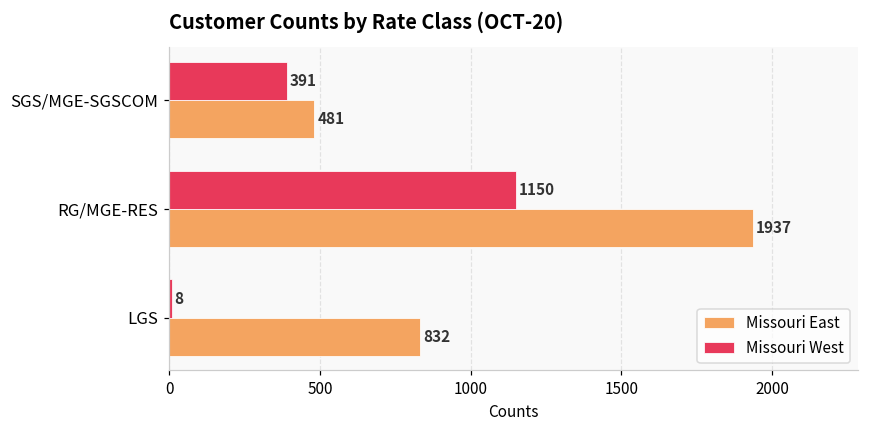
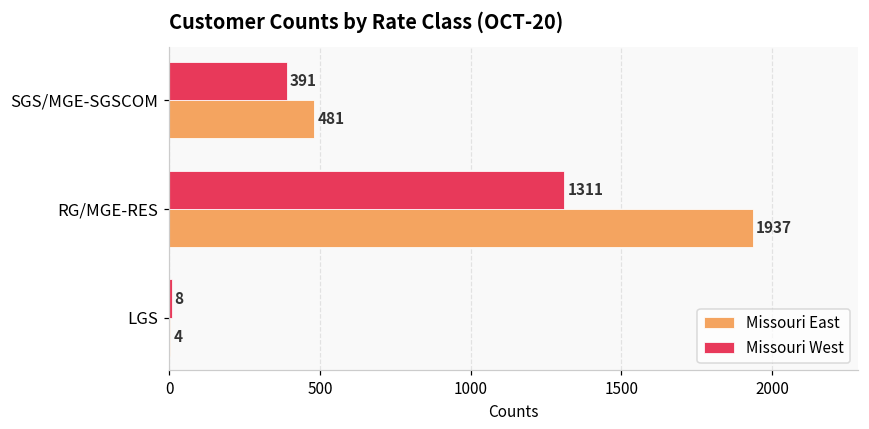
Missouri West, RG/MGE-RES: 1150 -> 1311
Missouri East, LGS: 832 -> 4
